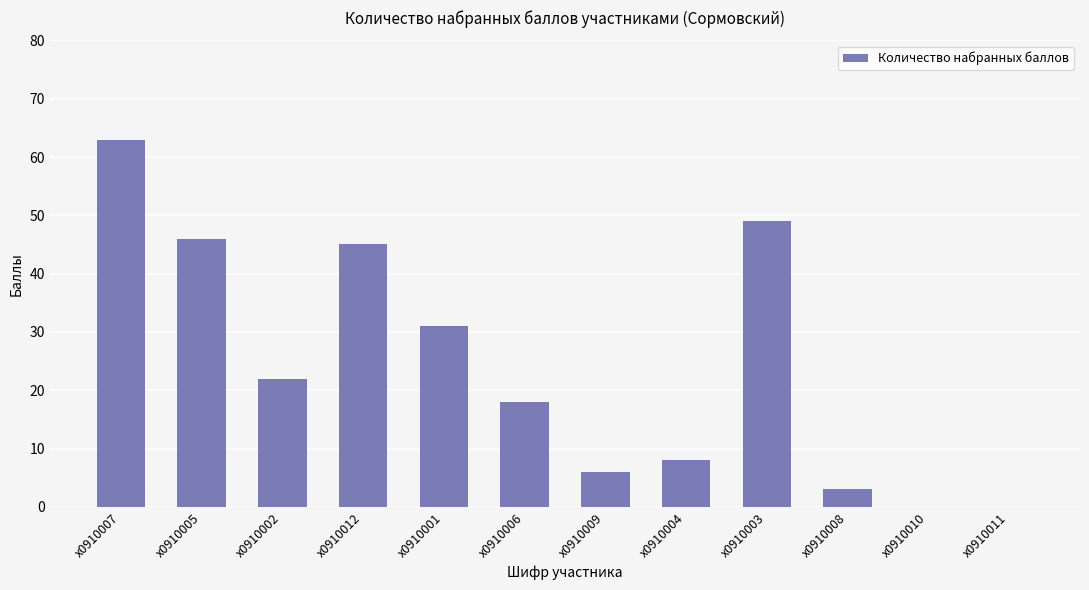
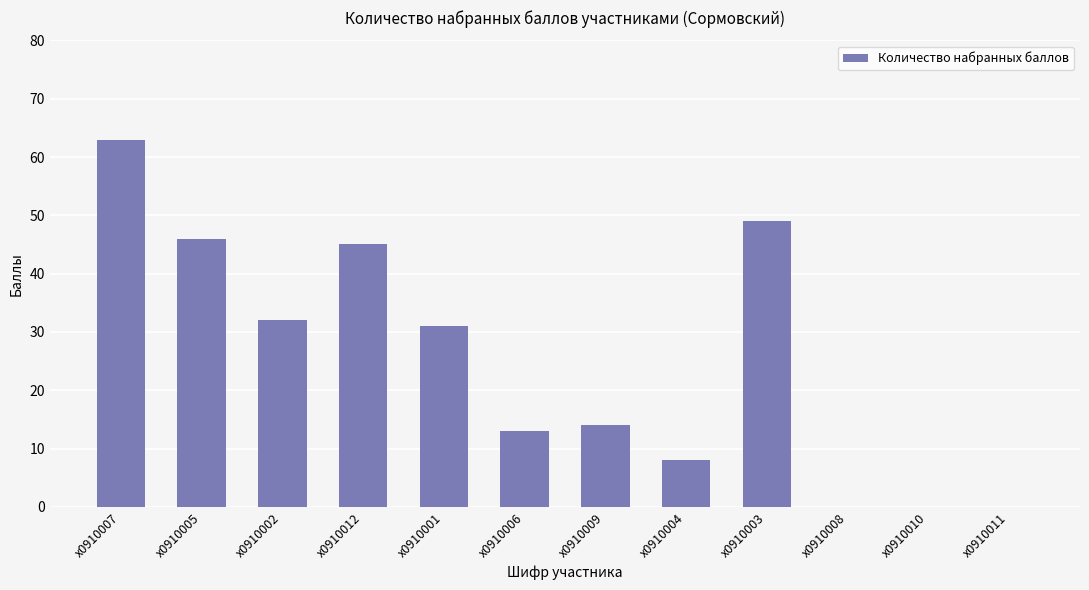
х0910002: 22 -> 32
х0910006: 18 -> 13
х0910009: 6 -> 14
х0910008: 3 -> 0
